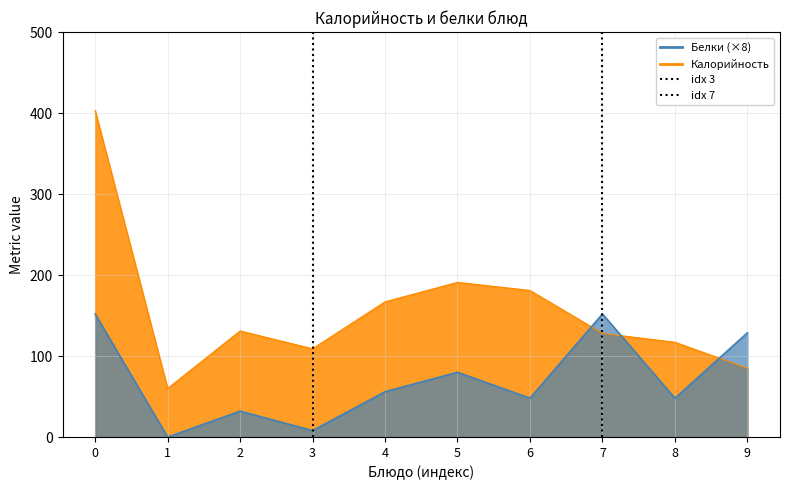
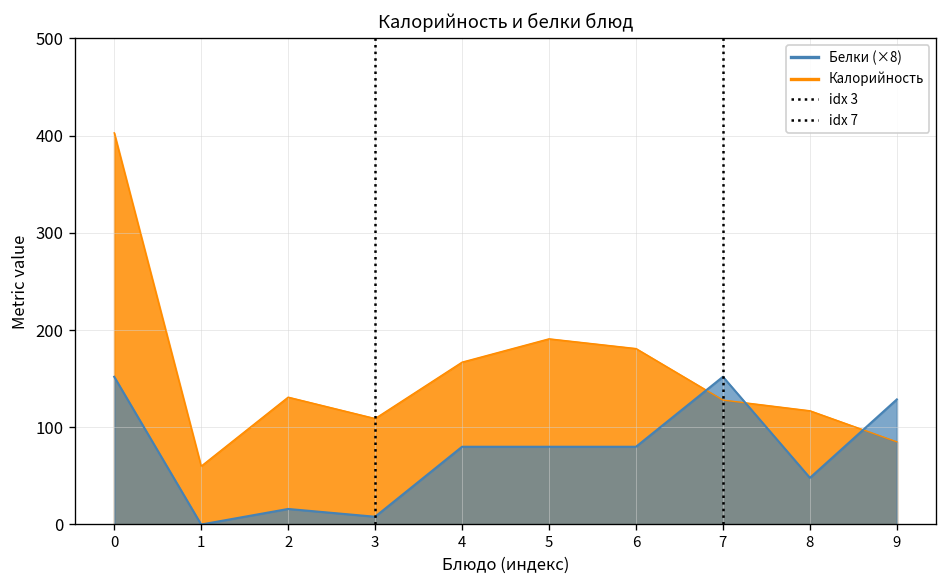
Белки (×8), 2: 30 -> 20
Белки (×8), 4: 60 -> 80
Белки (×8), 6: 50 -> 80
